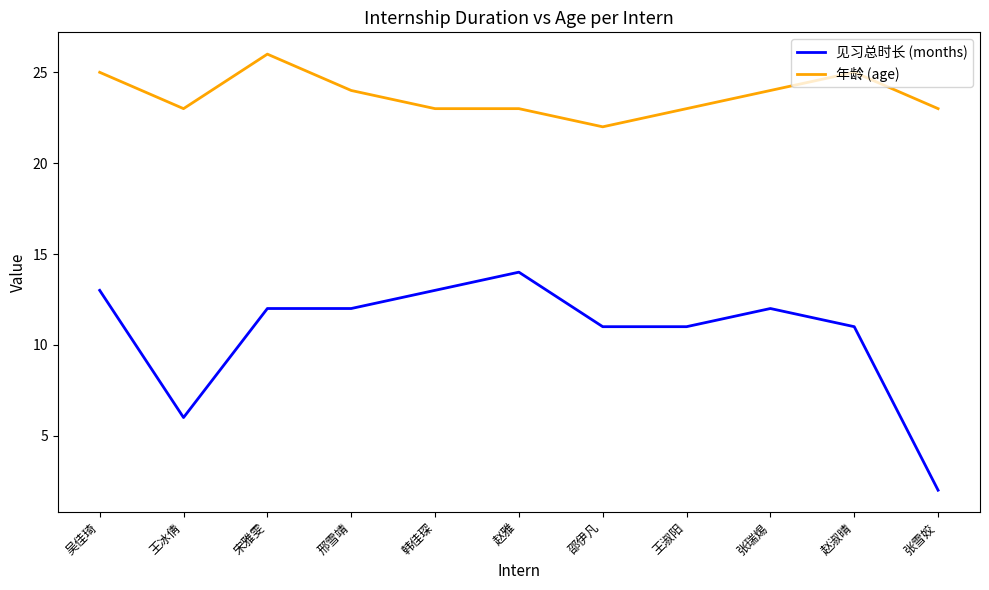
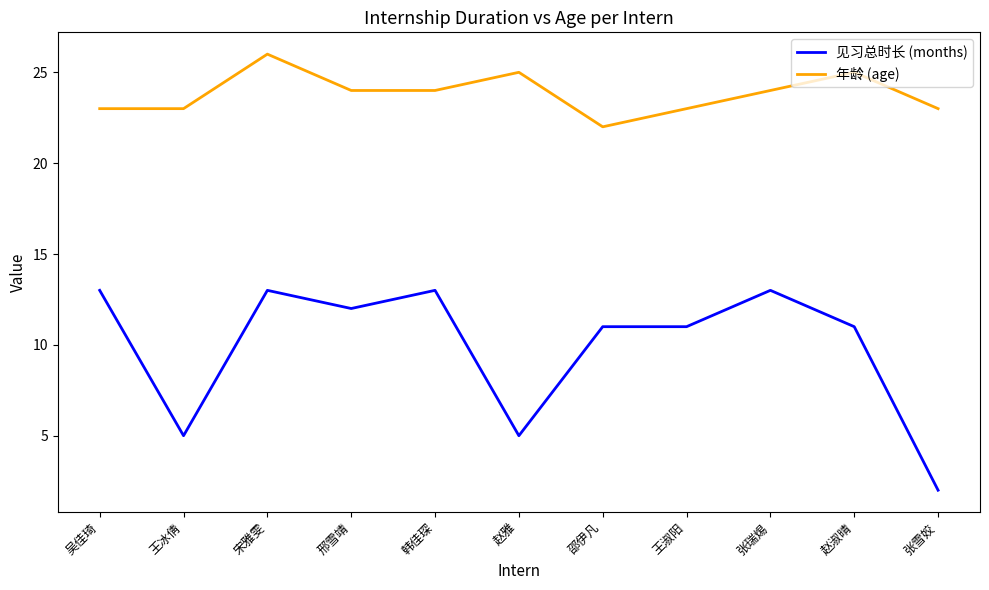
年龄 (age), 吴佳琦: 25 -> 23
见习总时长 (months), 王冰倩: 6 -> 5
见习总时长 (months), 宋雅雯: 12 -> 13
年龄 (age), 韩佳琛: 23 -> 24
见习总时长 (months), 赵雅: 14 -> 5
年龄 (age), 赵雅: 23 -> 25
见习总时长 (months), 张瑞焬: 12 -> 13
